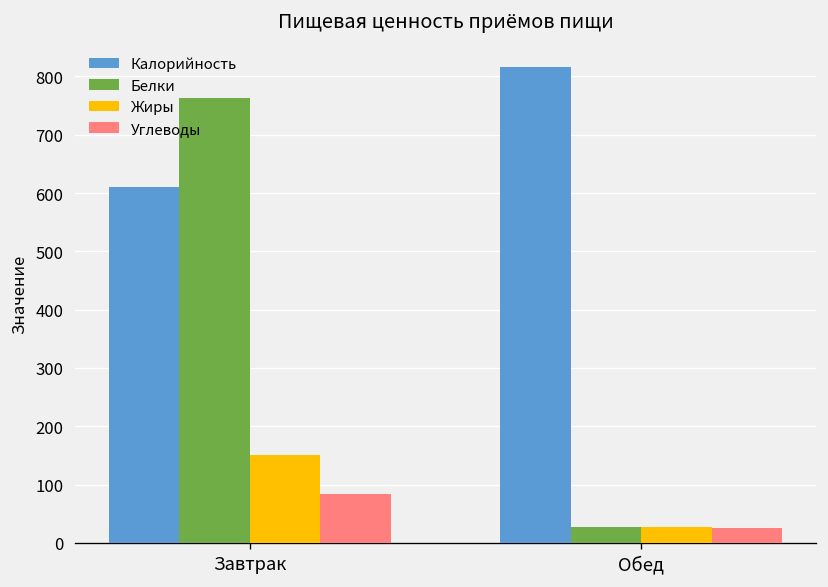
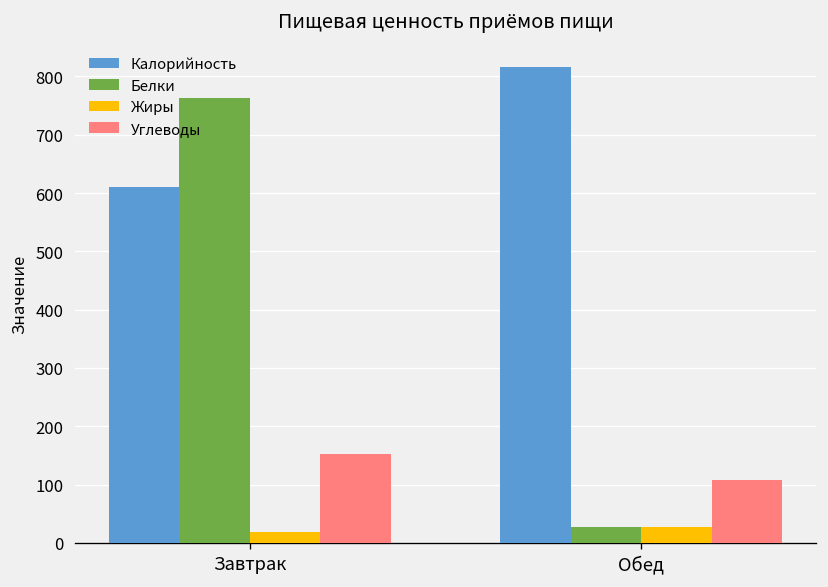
Жиры, Завтрак: 150 -> 20
Углеводы, Завтрак: 80 -> 150
Углеводы, Обед: 30 -> 110
